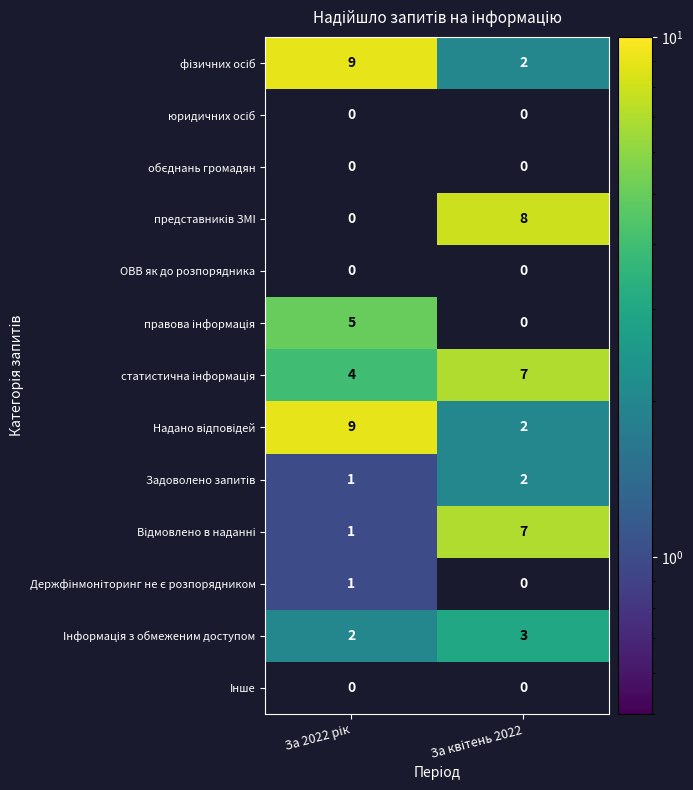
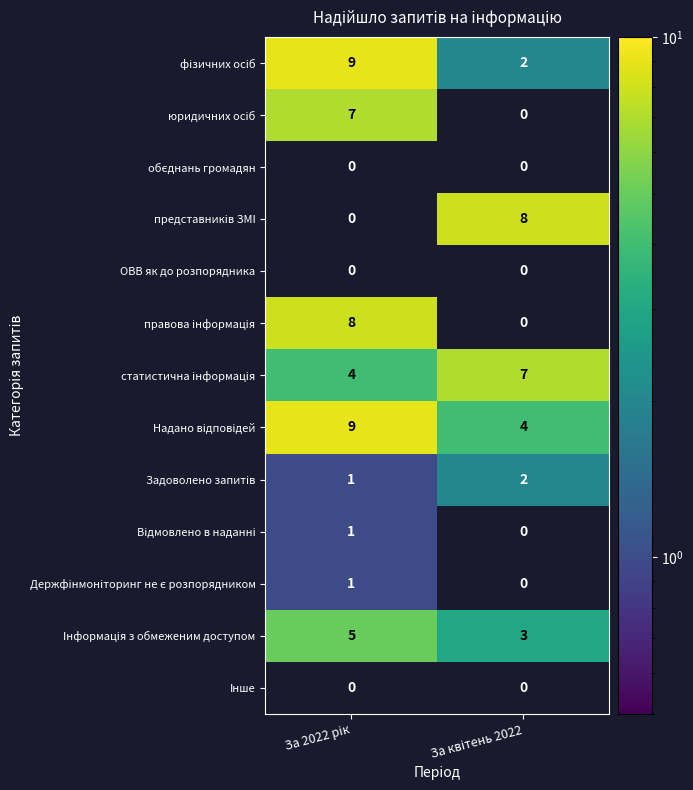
юридичних осіб, За 2022 рік: 0 -> 7
правова інформація, За 2022 рік: 5 -> 8
Надано відповідей, За квітень 2022: 2 -> 4
Відмовлено в наданні, За квітень 2022: 7 -> 0
Інформація з обмеженим доступом, За 2022 рік: 2 -> 5
